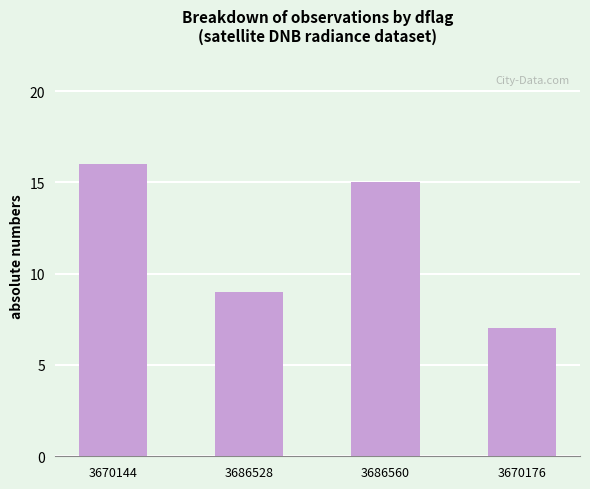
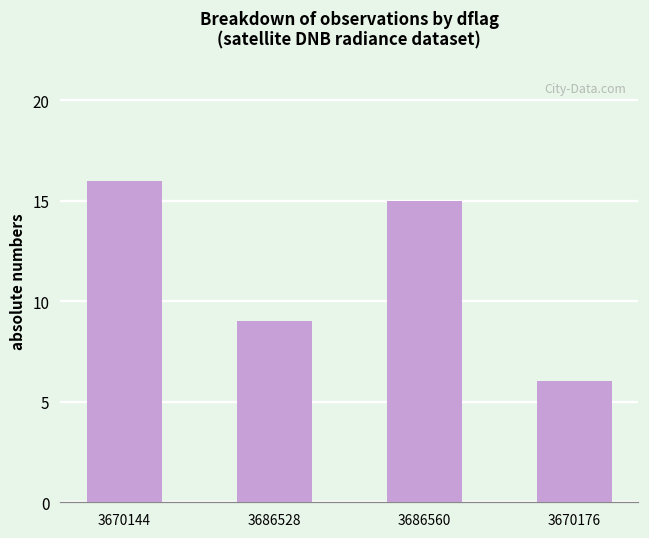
3670176: 7 -> 6
